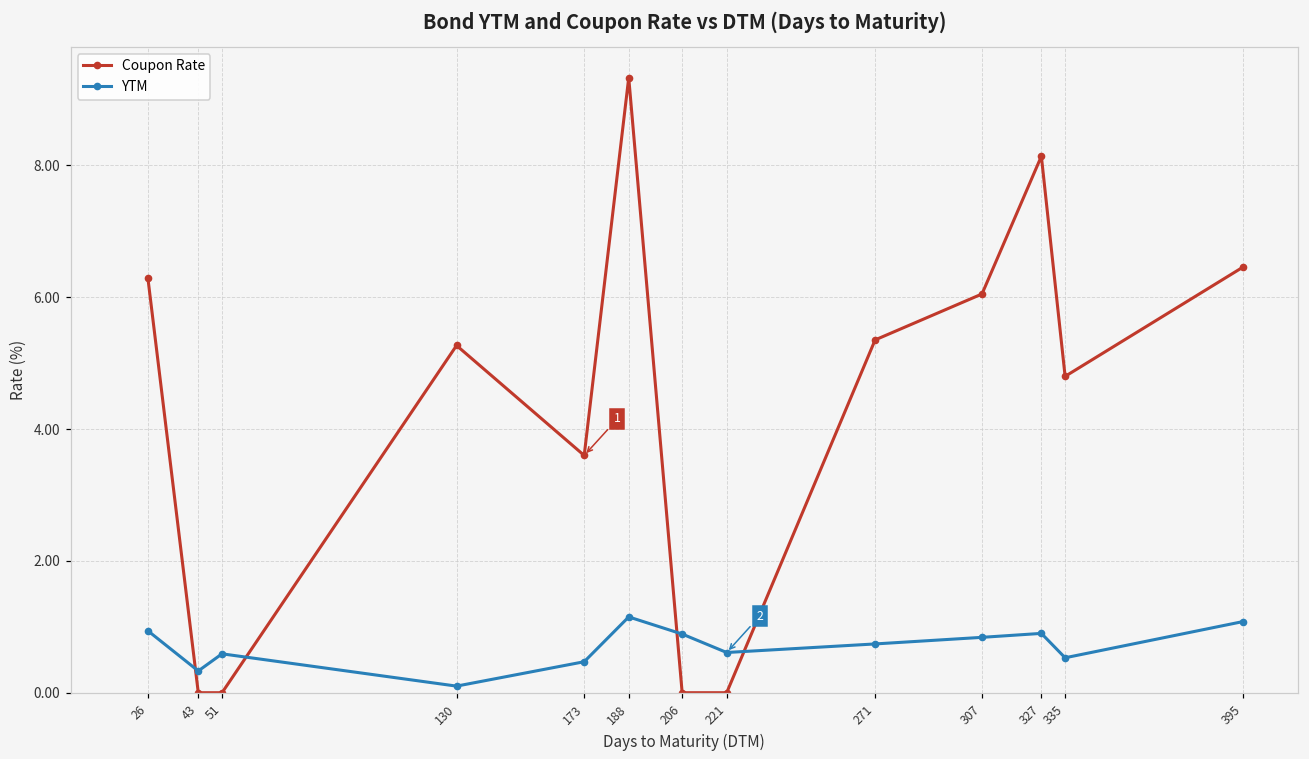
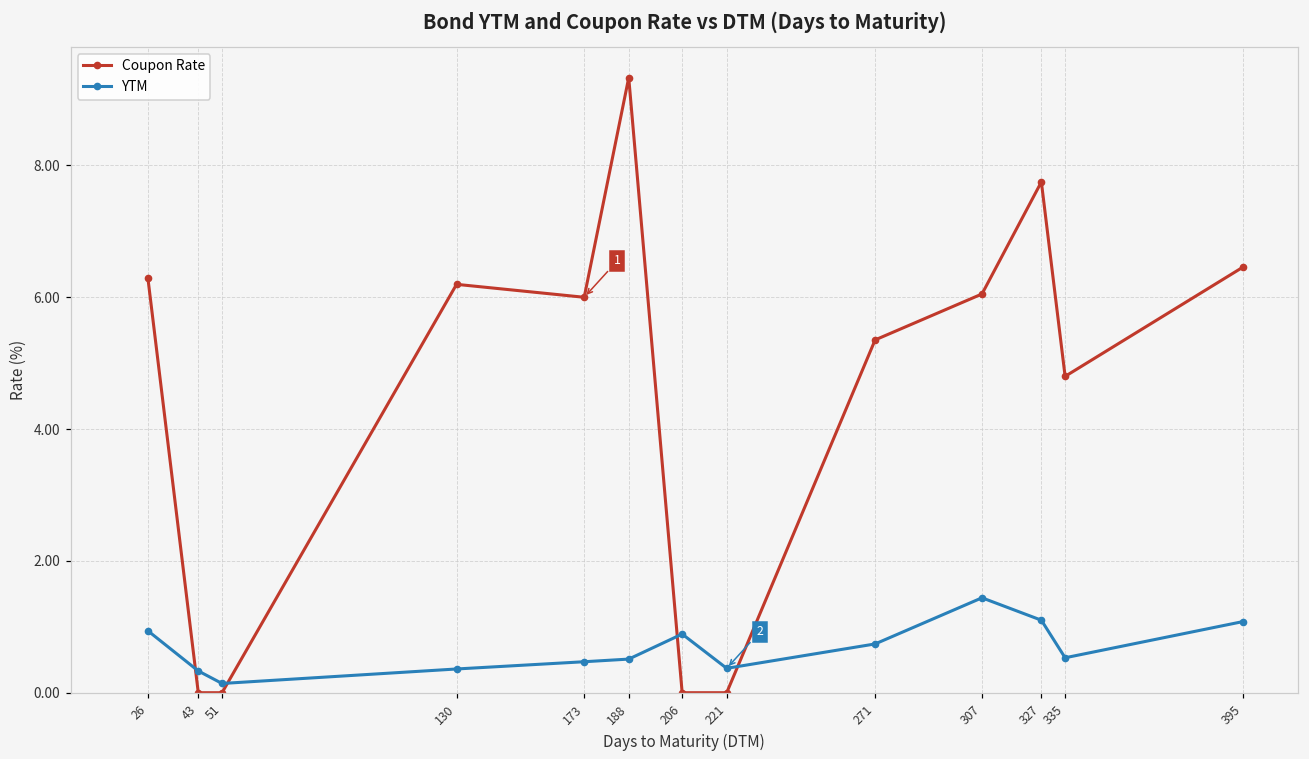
YTM, 51: 0.6 -> 0.1
Coupon Rate, 130: 5.3 -> 6.2
YTM, 130: 0.1 -> 0.4
Coupon Rate, 173: 3.6 -> 6.0
YTM, 188: 1.2 -> 0.5
YTM, 221: 0.6 -> 0.4
YTM, 307: 0.8 -> 1.4
Coupon Rate, 327: 8.1 -> 7.8
YTM, 327: 0.9 -> 1.1
